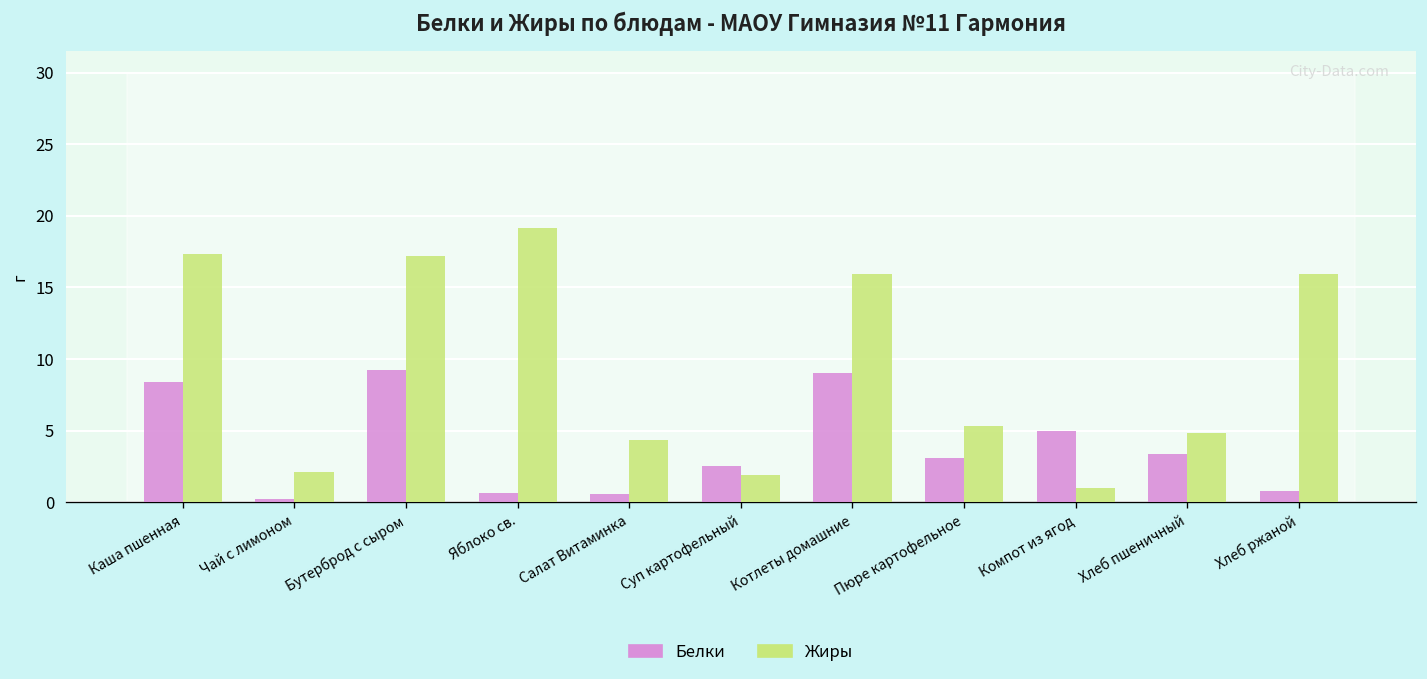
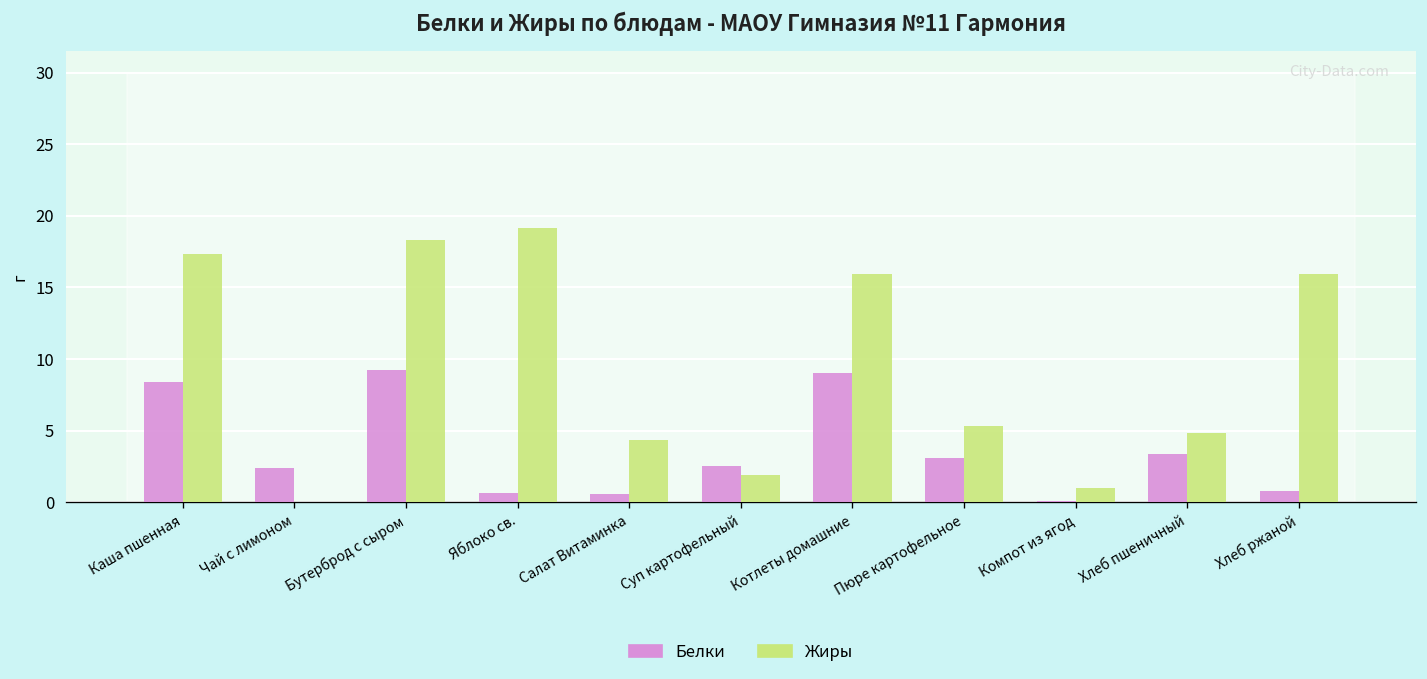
Белки, Чай с лимоном: 0.2 -> 2.4
Жиры, Чай с лимоном: 2.1 -> 0.0
Жиры, Бутерброд с сыром: 17.2 -> 18.3
Белки, Компот из ягод: 5.0 -> 0.1
